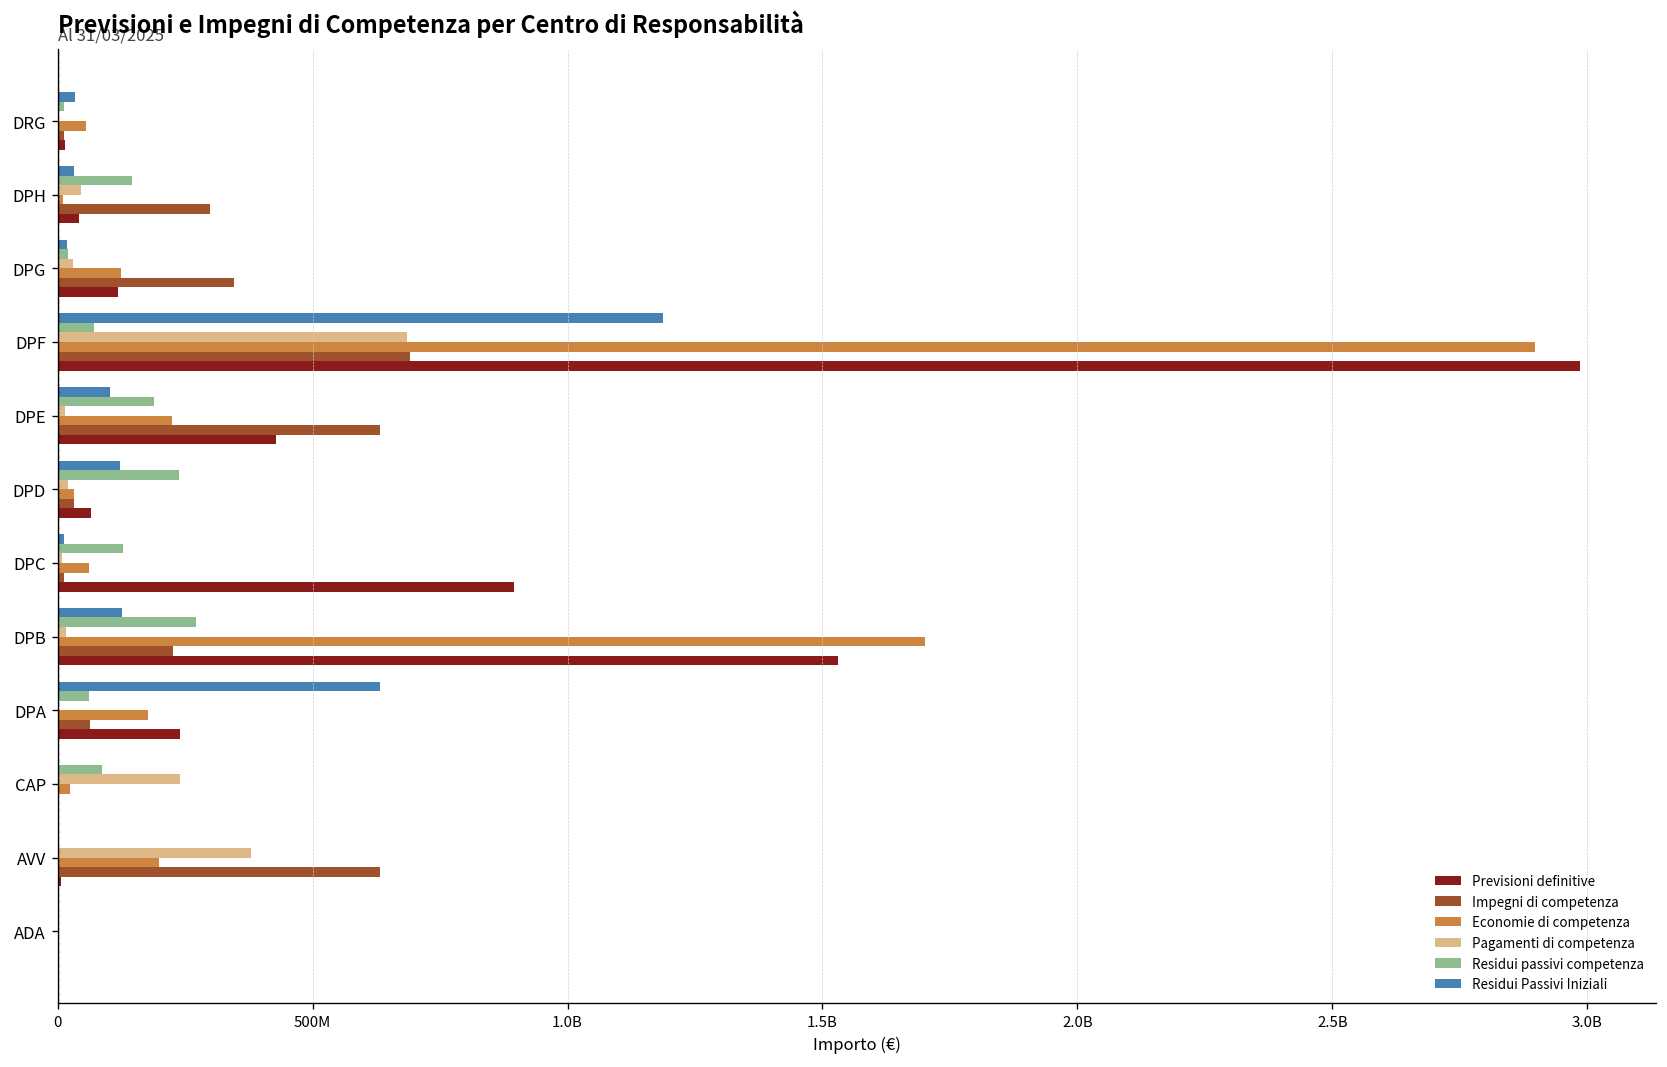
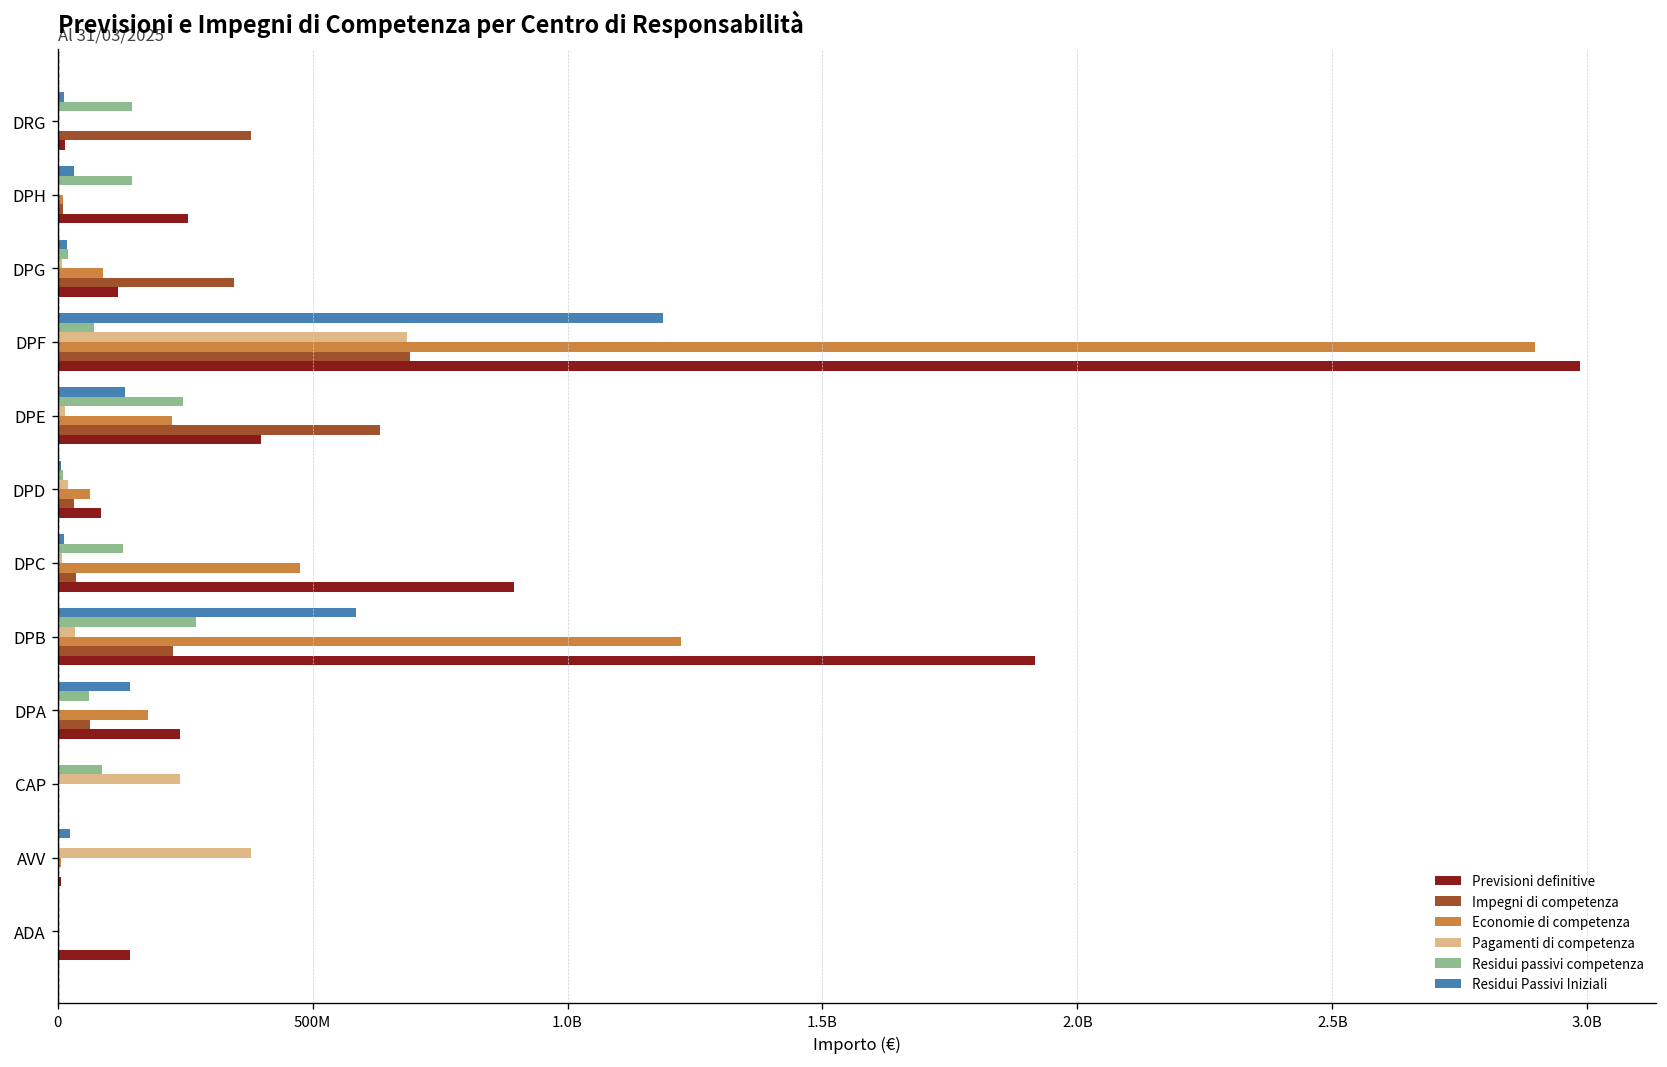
Residui Passivi Iniziali, DRG: 30000000 -> 10000000
Residui passivi competenza, DRG: 10000000 -> 150000000
Economie di competenza, DRG: 60000000 -> 0
Impegni di competenza, DRG: 10000000 -> 380000000
Pagamenti di competenza, DPH: 50000000 -> 0
Impegni di competenza, DPH: 300000000 -> 10000000
Previsioni definitive, DPH: 40000000 -> 260000000
Pagamenti di competenza, DPG: 30000000 -> 10000000
Economie di competenza, DPG: 130000000 -> 90000000
Residui Passivi Iniziali, DPE: 100000000 -> 130000000
Residui passivi competenza, DPE: 190000000 -> 250000000
Previsioni definitive, DPE: 430000000 -> 400000000
Residui Passivi Iniziali, DPD: 120000000 -> 10000000
Residui passivi competenza, DPD: 240000000 -> 10000000
Economie di competenza, DPD: 30000000 -> 60000000
Previsioni definitive, DPD: 60000000 -> 90000000
Economie di competenza, DPC: 60000000 -> 480000000
Impegni di competenza, DPC: 10000000 -> 40000000
Residui Passivi Iniziali, DPB: 130000000 -> 590000000
Pagamenti di competenza, DPB: 20000000 -> 30000000
Economie di competenza, DPB: 1700000000 -> 1220000000
Previsioni definitive, DPB: 1530000000 -> 1920000000
Residui Passivi Iniziali, DPA: 630000000 -> 140000000
Economie di competenza, CAP: 30000000 -> 0
Residui Passivi Iniziali, AVV: 0 -> 20000000
Economie di competenza, AVV: 200000000 -> 10000000
Impegni di competenza, AVV: 630000000 -> 0
Previsioni definitive, ADA: 0 -> 140000000
